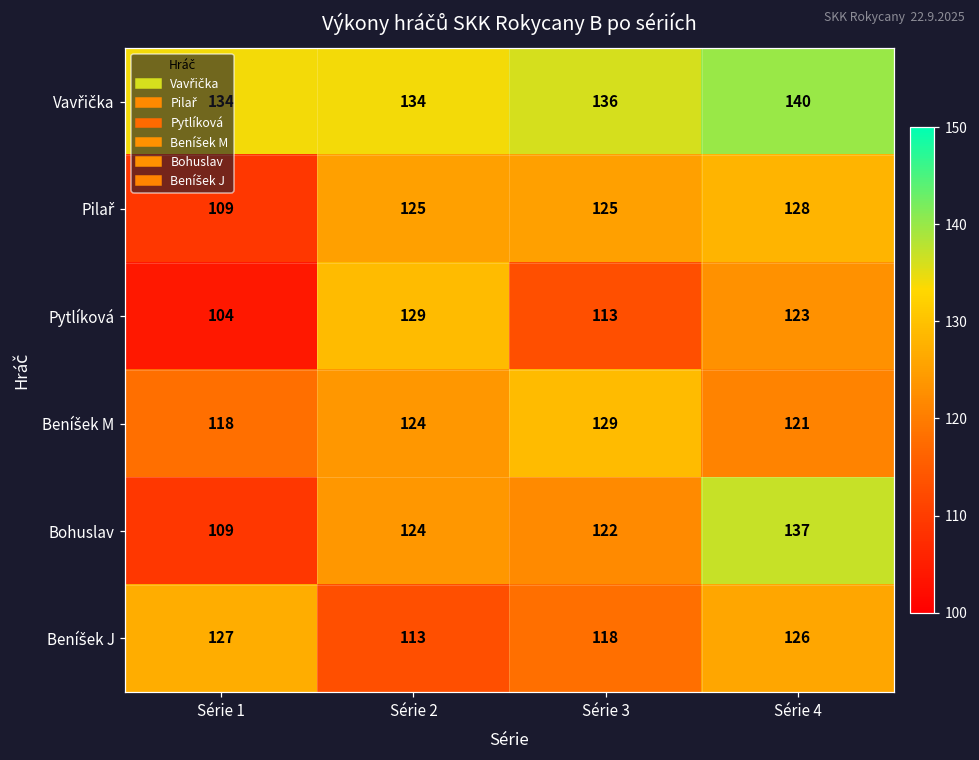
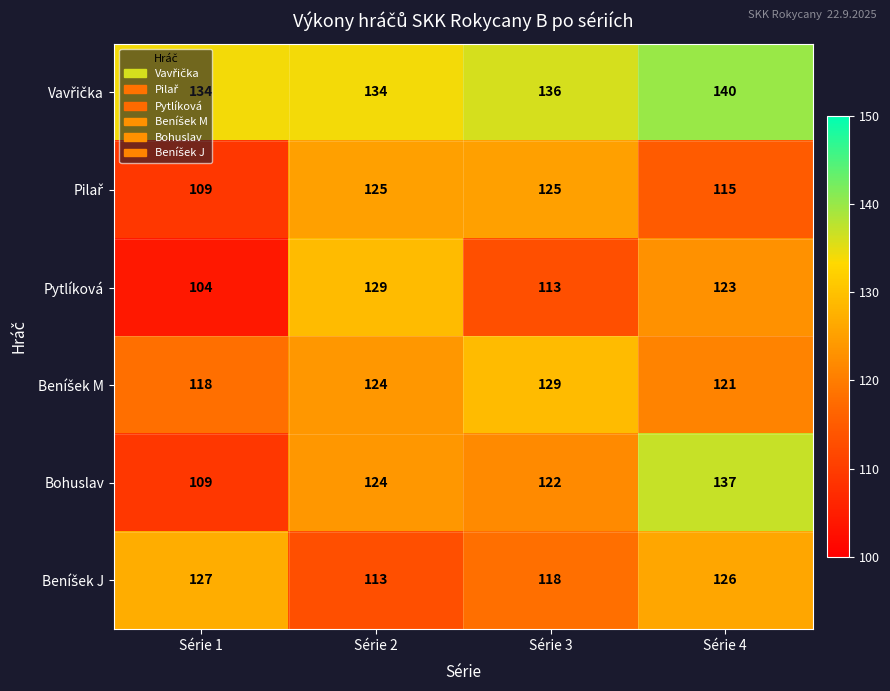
Pilař, Série 4: 128 -> 115
